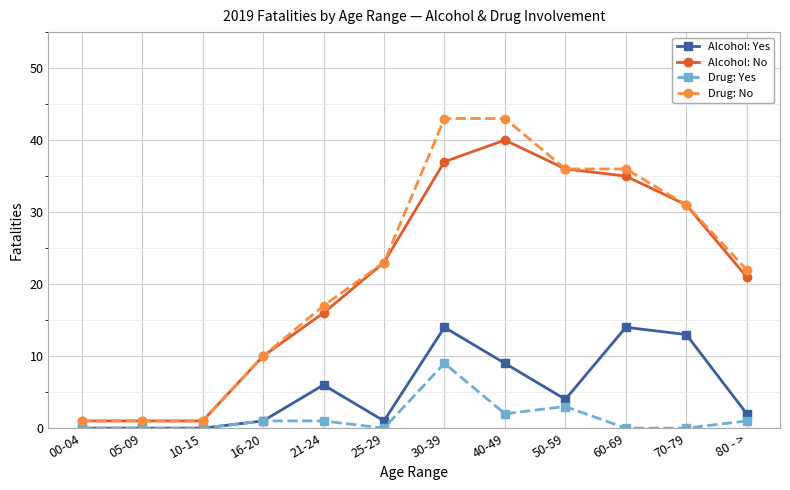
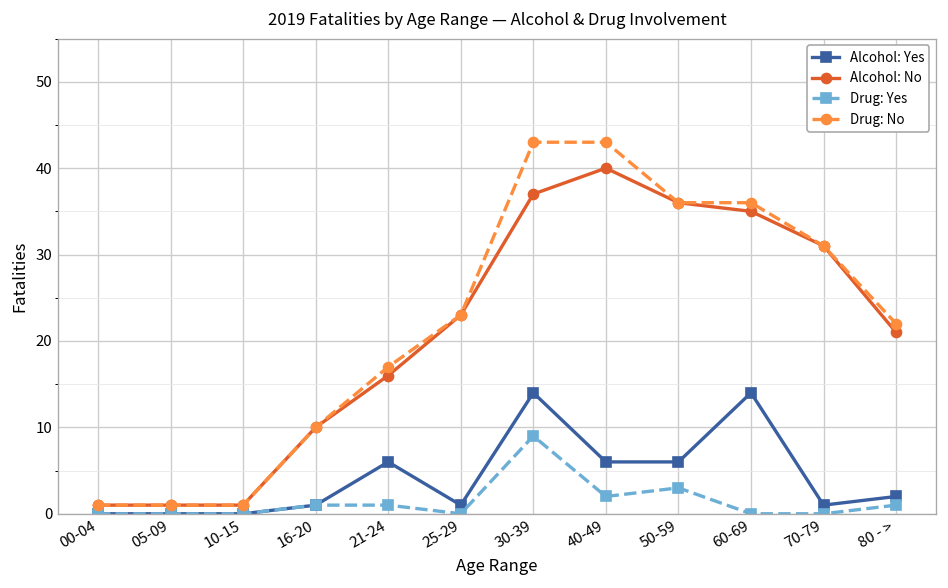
Alcohol: Yes, 40-49: 9 -> 6
Alcohol: Yes, 50-59: 4 -> 6
Alcohol: Yes, 70-79: 13 -> 1
